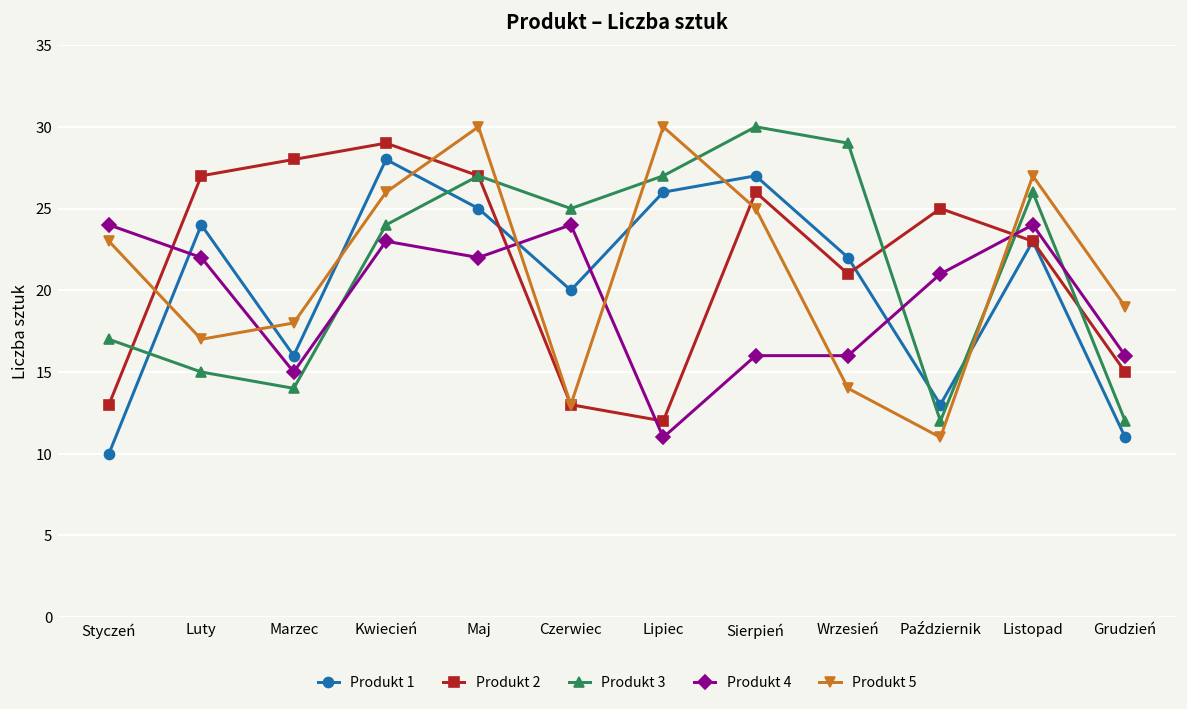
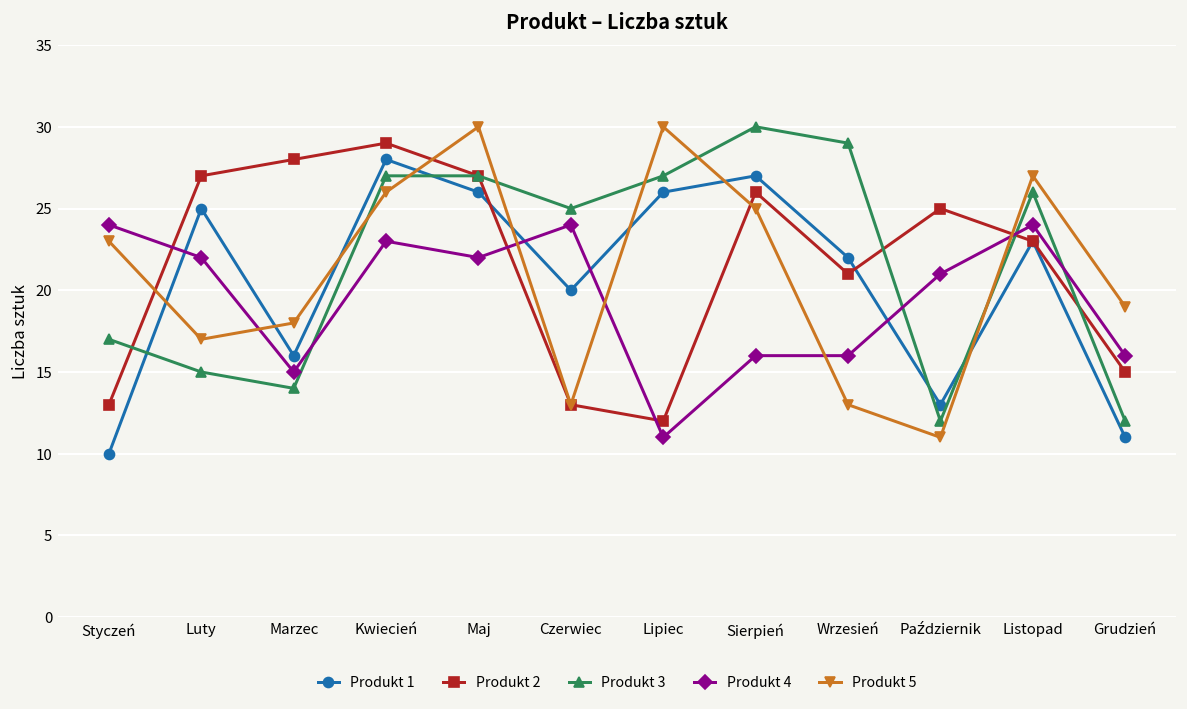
Produkt 1, Luty: 24 -> 25
Produkt 3, Kwiecień: 24 -> 27
Produkt 1, Maj: 25 -> 26
Produkt 5, Wrzesień: 14 -> 13
